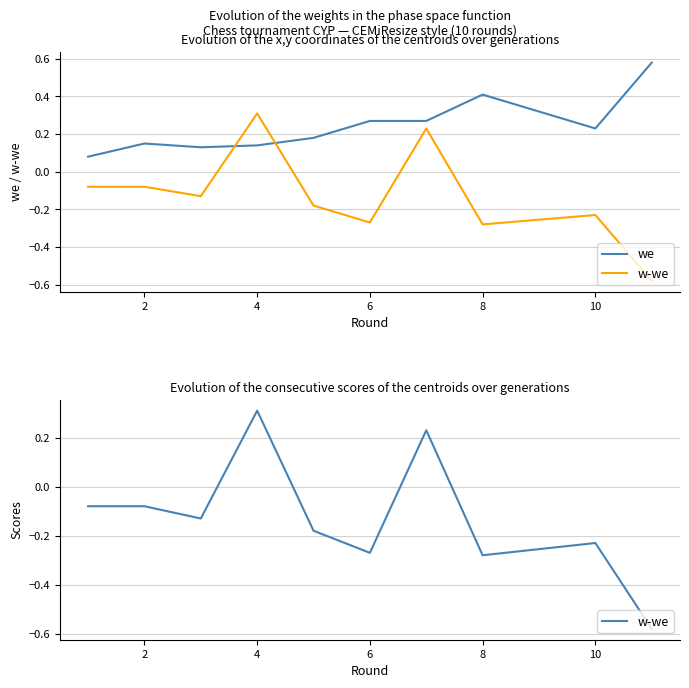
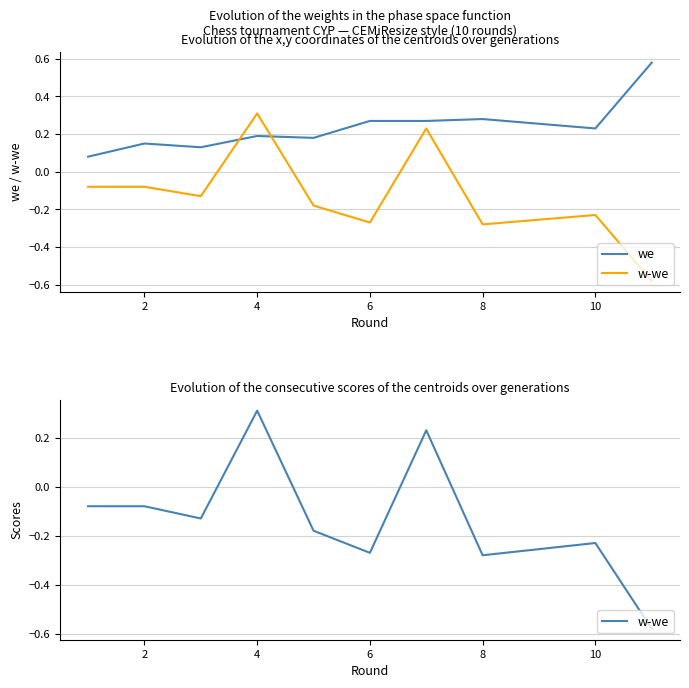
Evolution of the x,y coordinates of the centroids over generations, we, 4: 0.14 -> 0.19
Evolution of the x,y coordinates of the centroids over generations, we, 8: 0.41 -> 0.28
